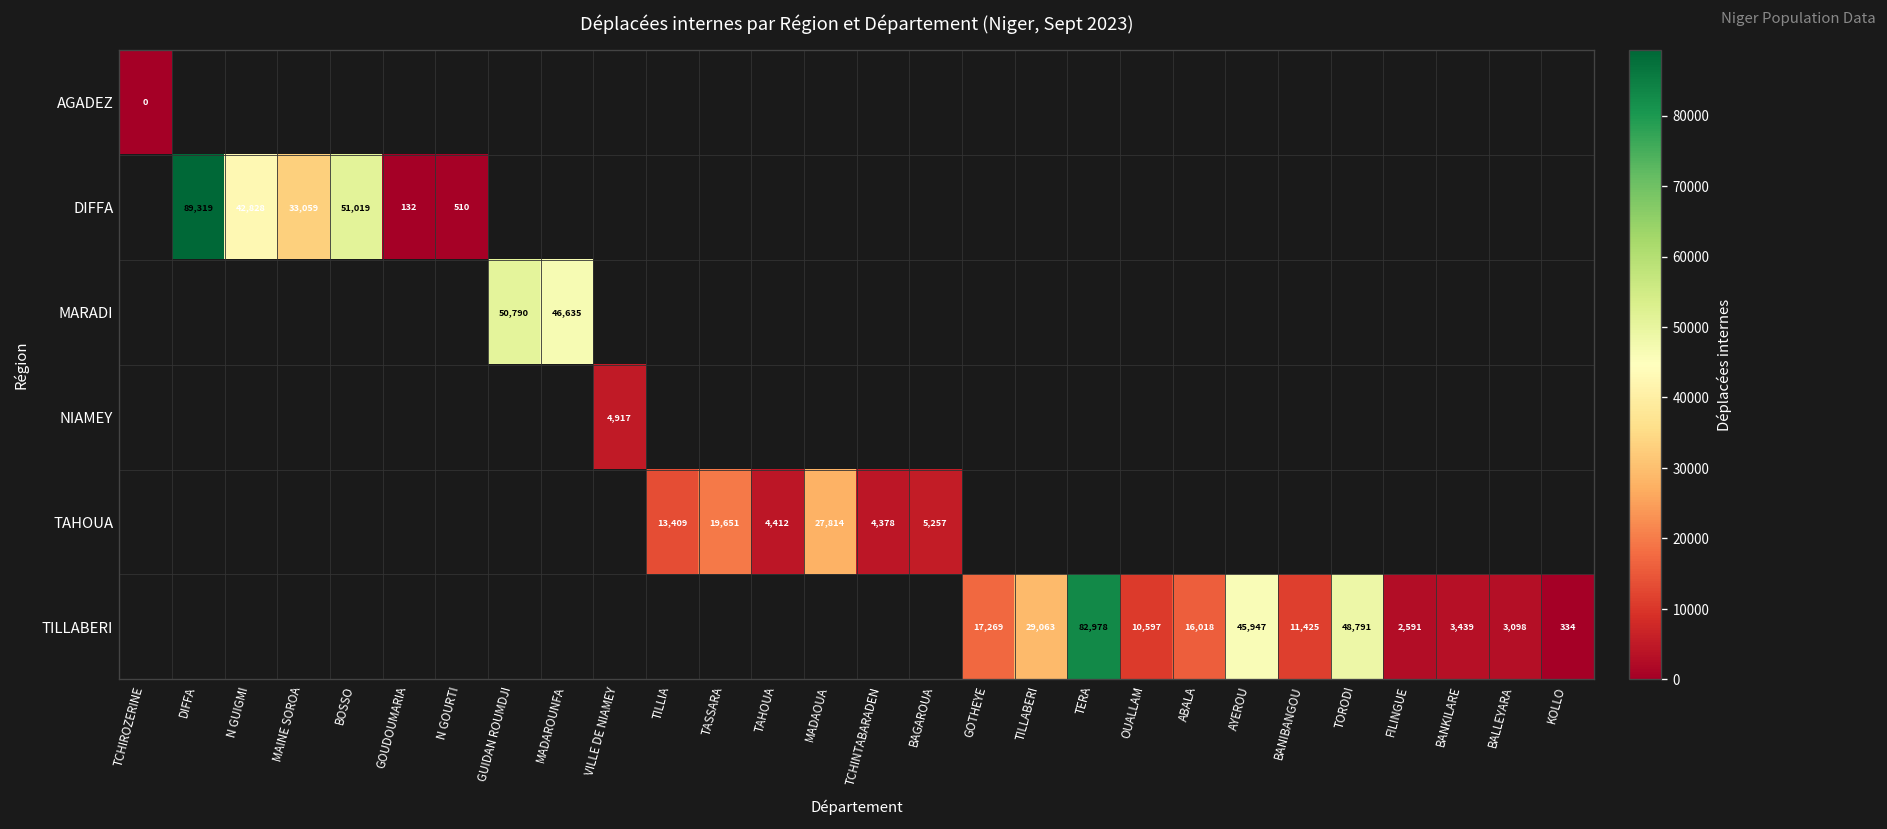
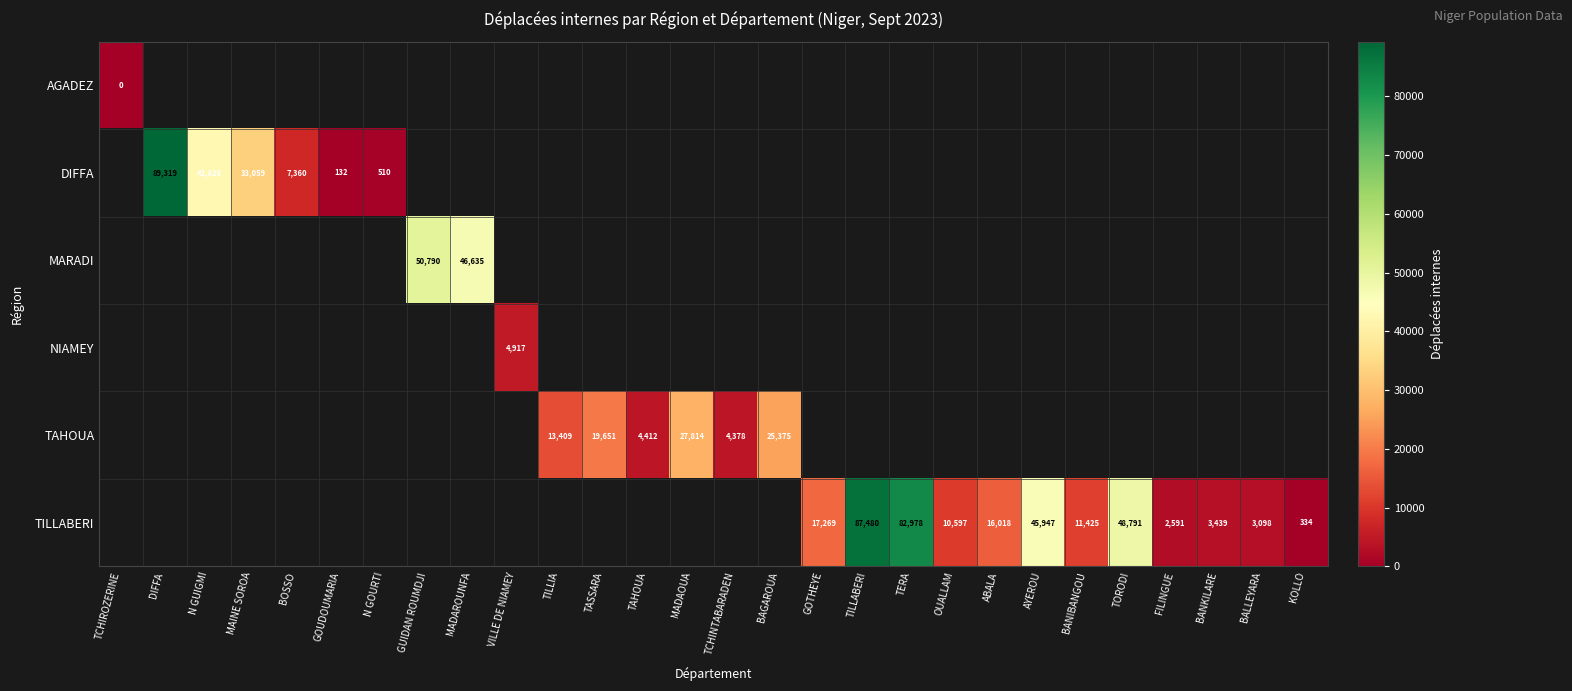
DIFFA, BOSSO: 51,019 -> 7,360
TAHOUA, BAGAROUA: 5,257 -> 25,375
TILLABERI, TILLABERI: 29,063 -> 87,480
